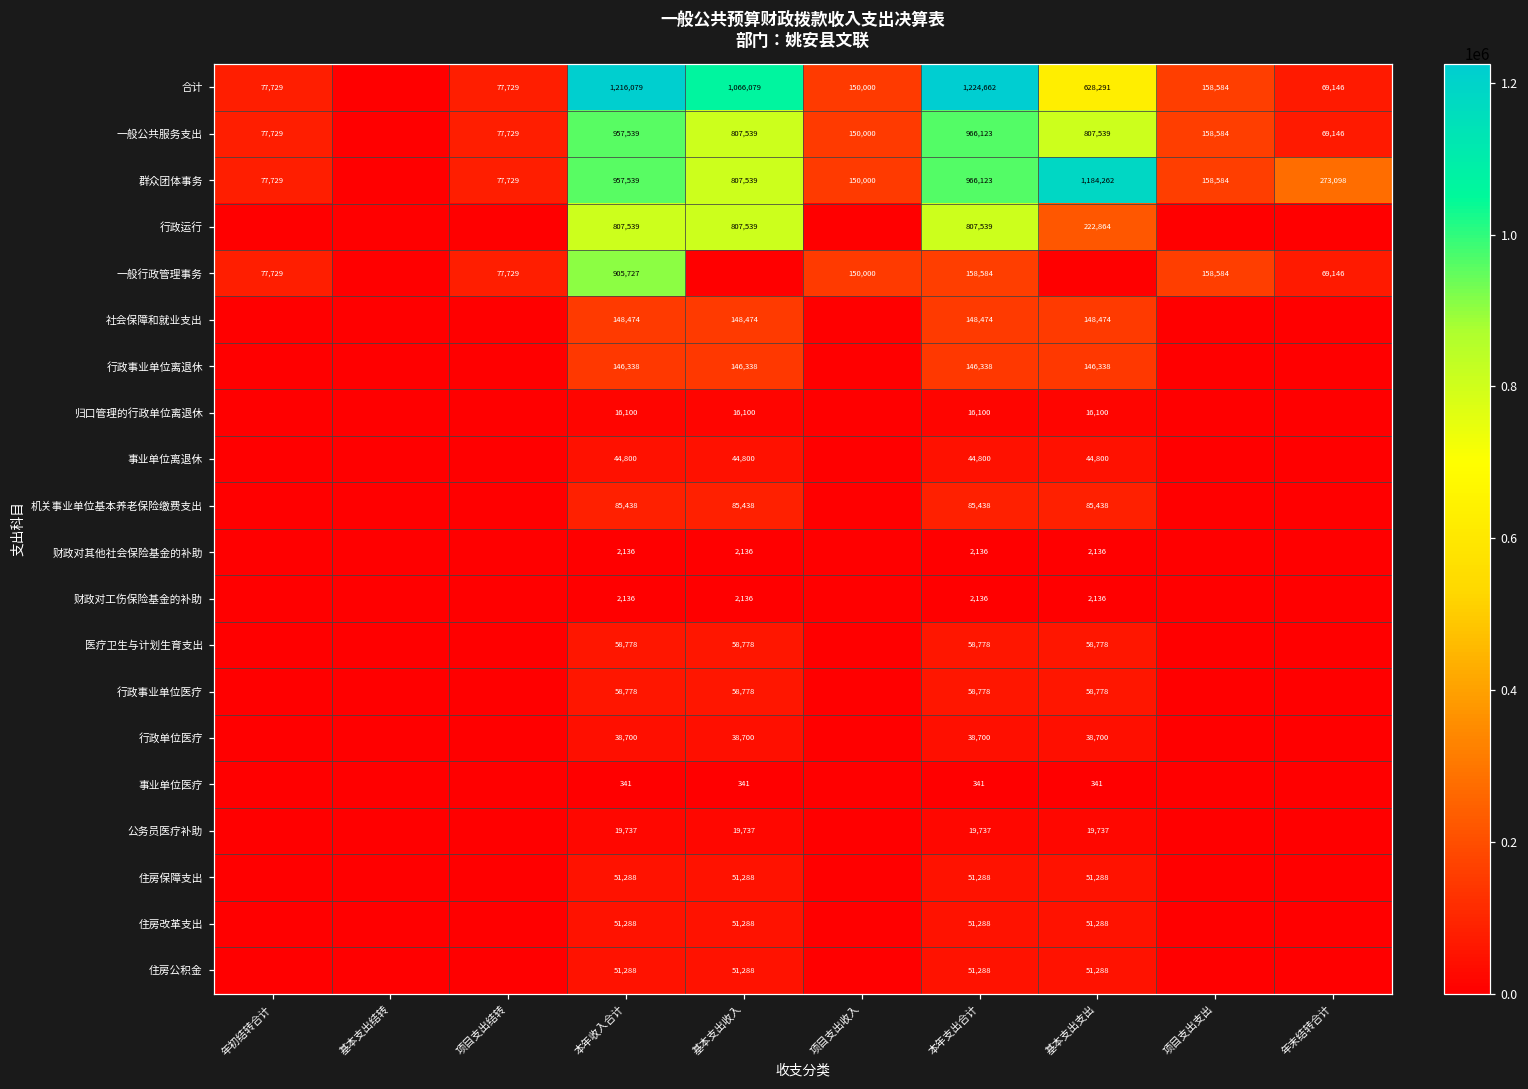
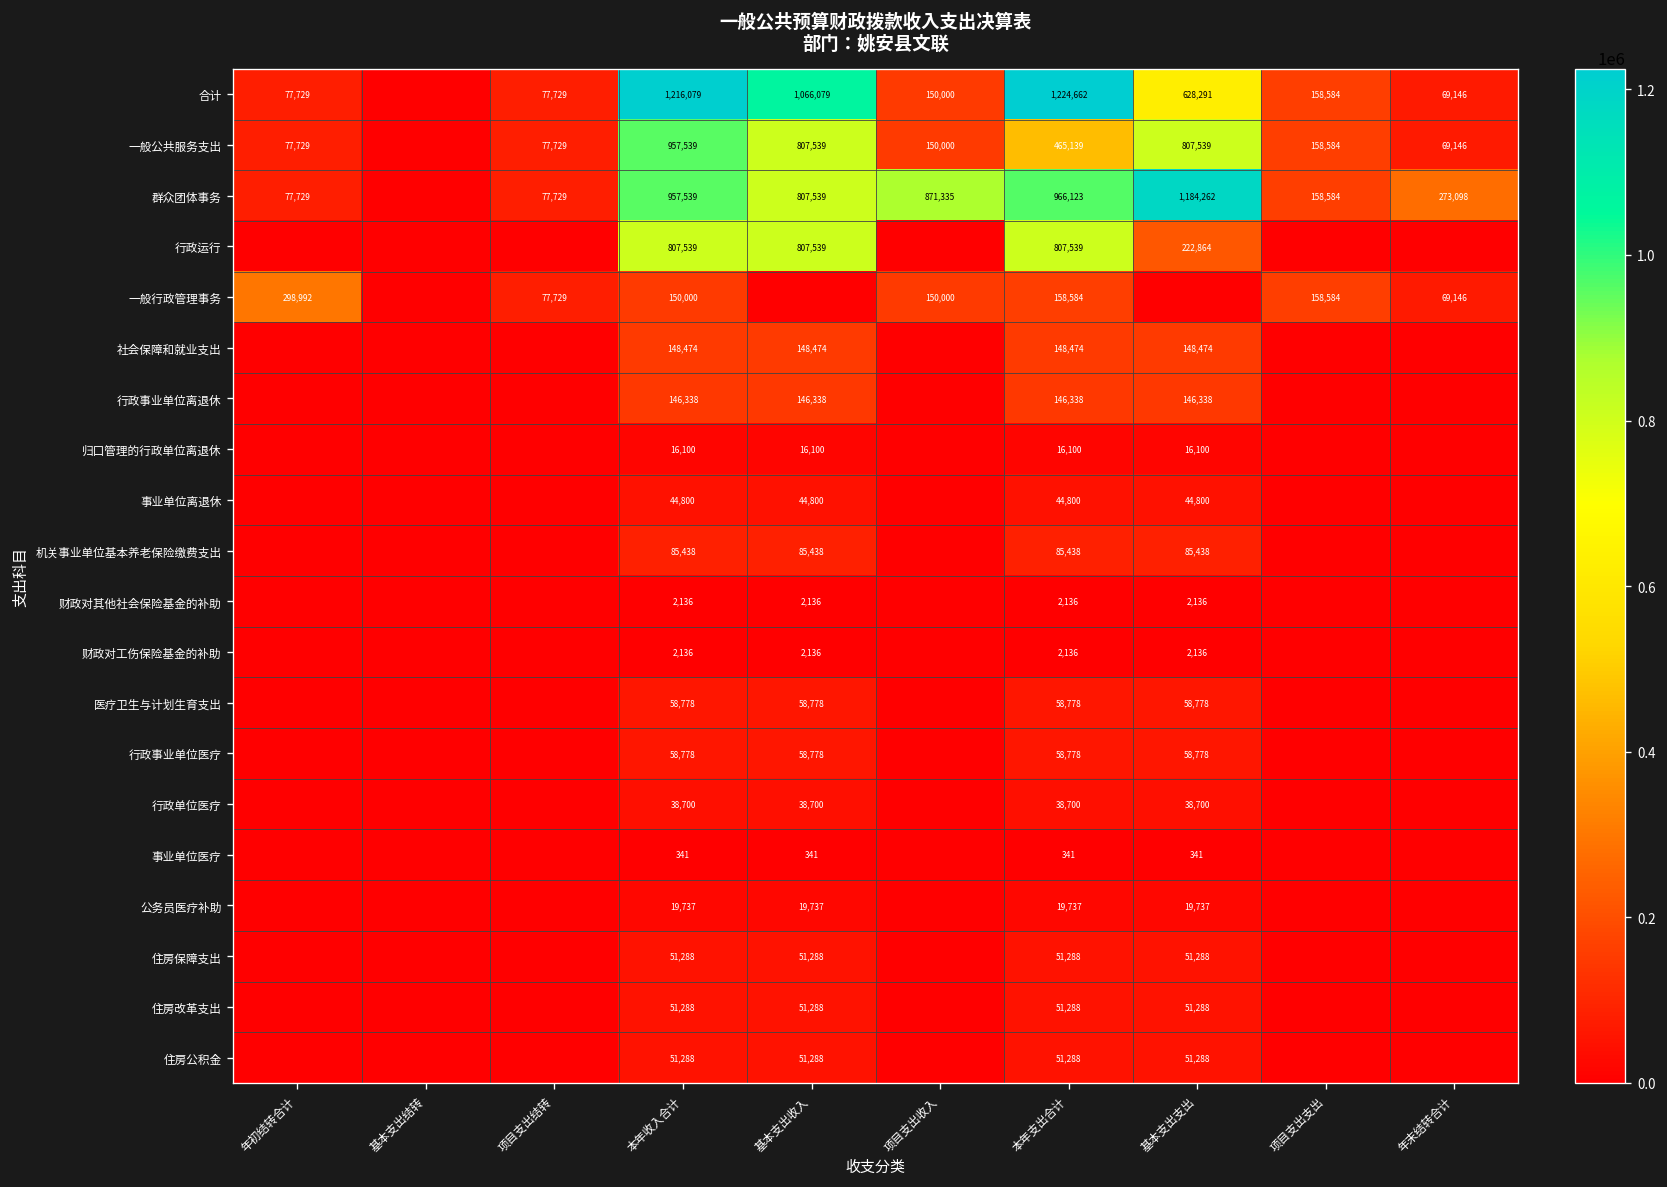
一般公共服务支出, 本年支出合计: 966,123 -> 465,139
群众团体事务, 项目支出收入: 150,000 -> 871,335
一般行政管理事务, 年初结转合计: 77,729 -> 298,992
一般行政管理事务, 本年收入合计: 905,727 -> 150,000
